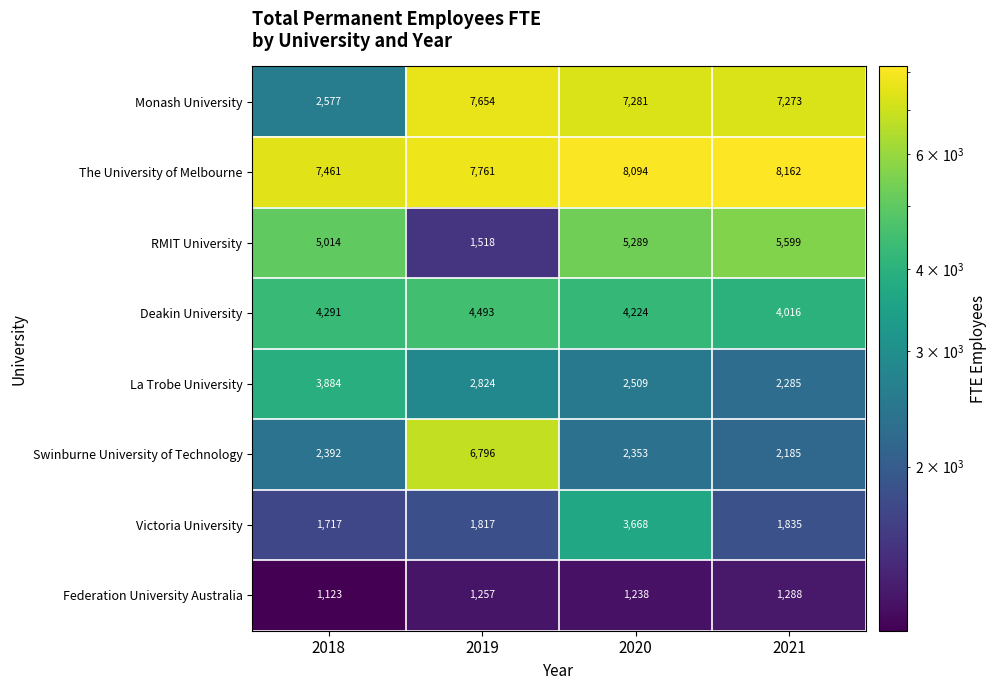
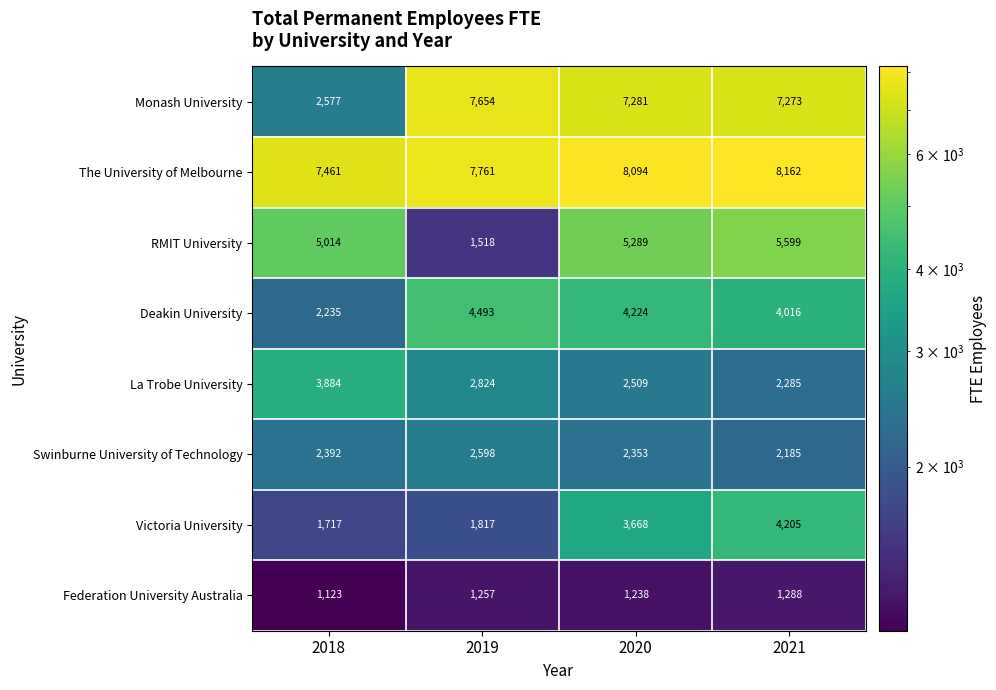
Deakin University, 2018: 4,291 -> 2,235
Swinburne University of Technology, 2019: 6,796 -> 2,598
Victoria University, 2021: 1,835 -> 4,205
